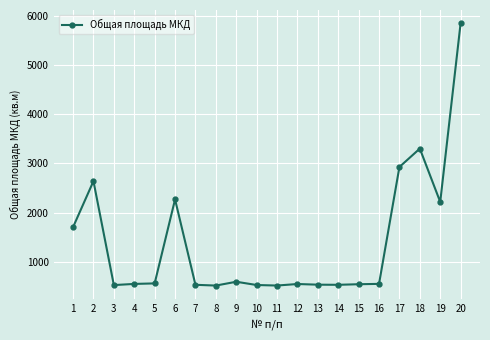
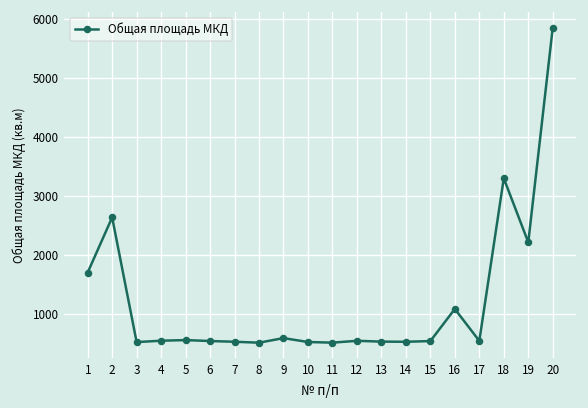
6: 2300 -> 500
16: 500 -> 1100
17: 2900 -> 500
